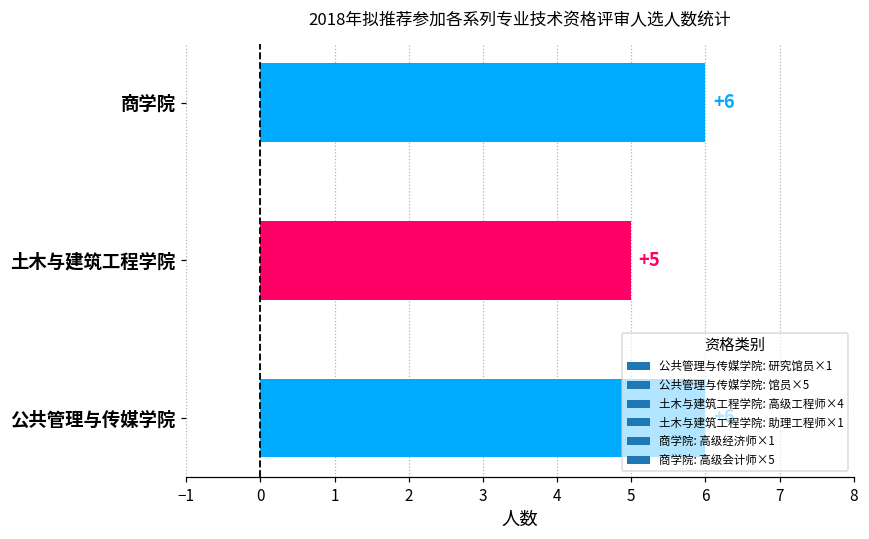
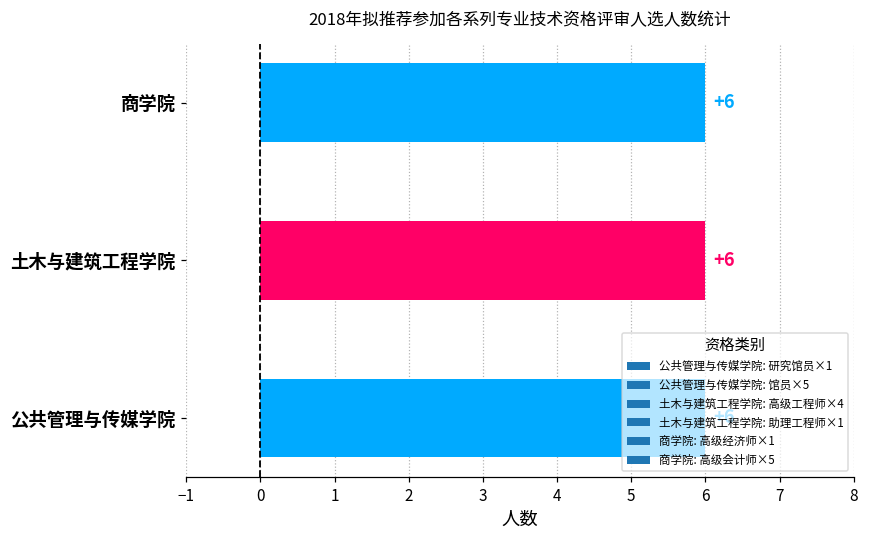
土木与建筑工程学院: +5 -> +6
